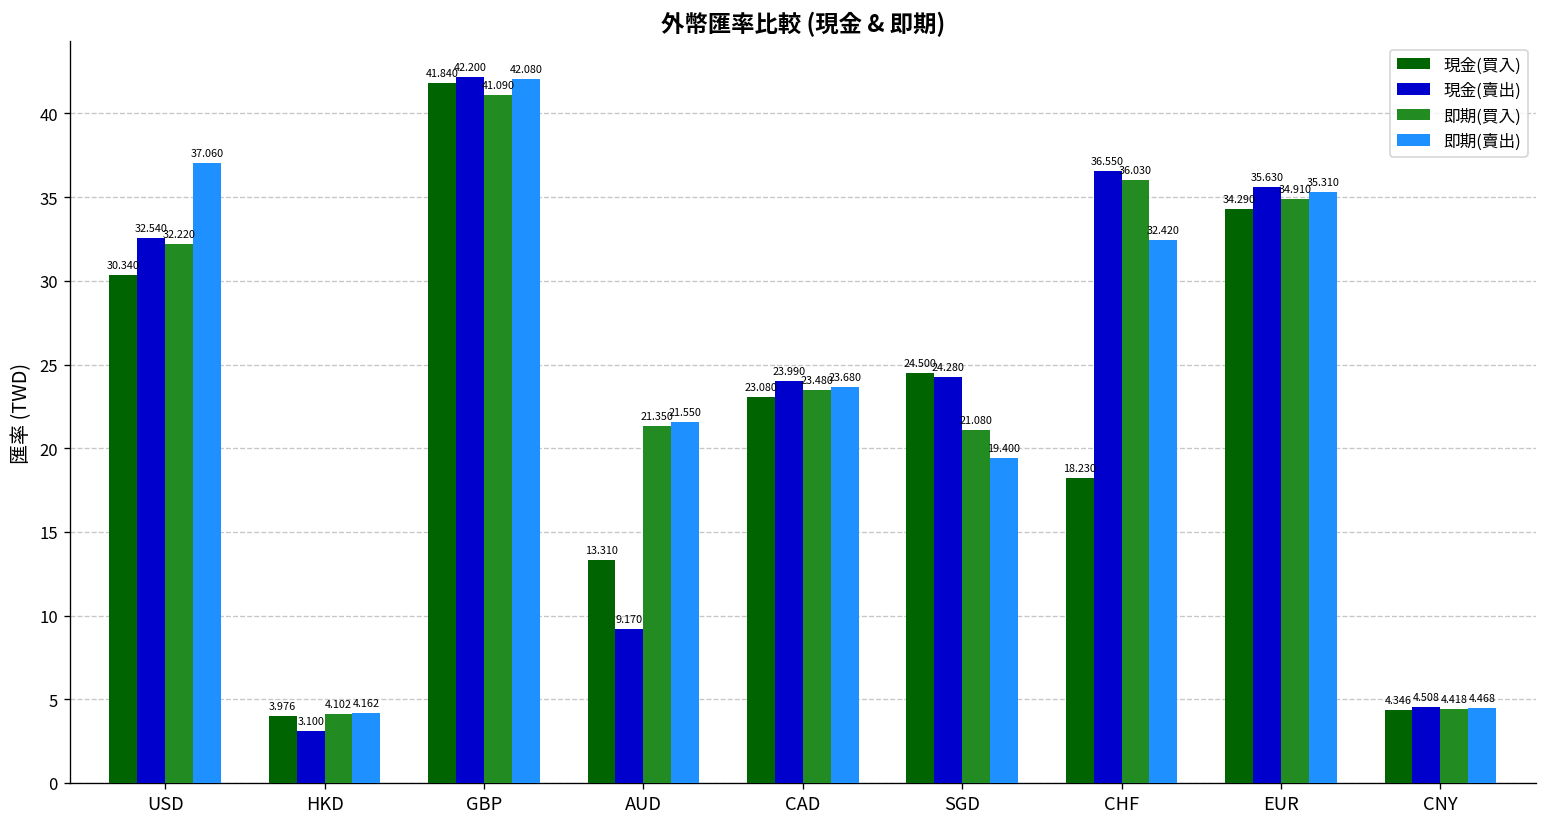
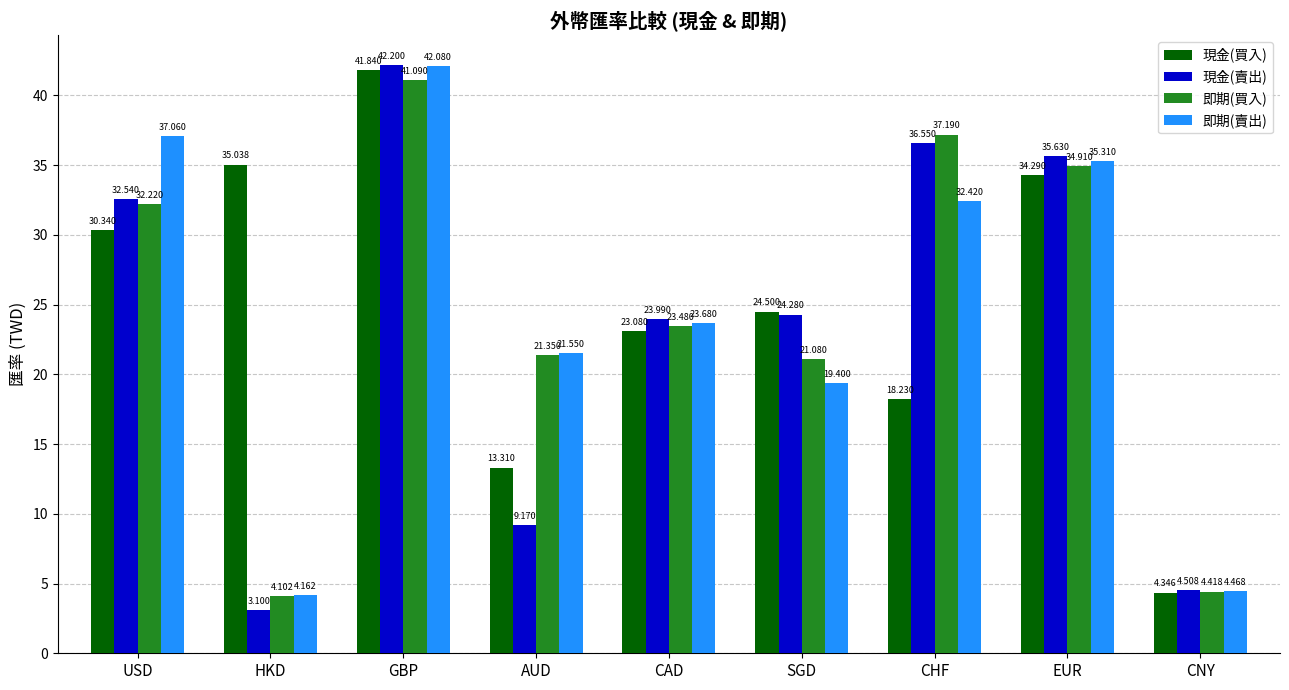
現金(買入), HKD: 3.976 -> 35.038
即期(買入), CHF: 36.030 -> 37.190
